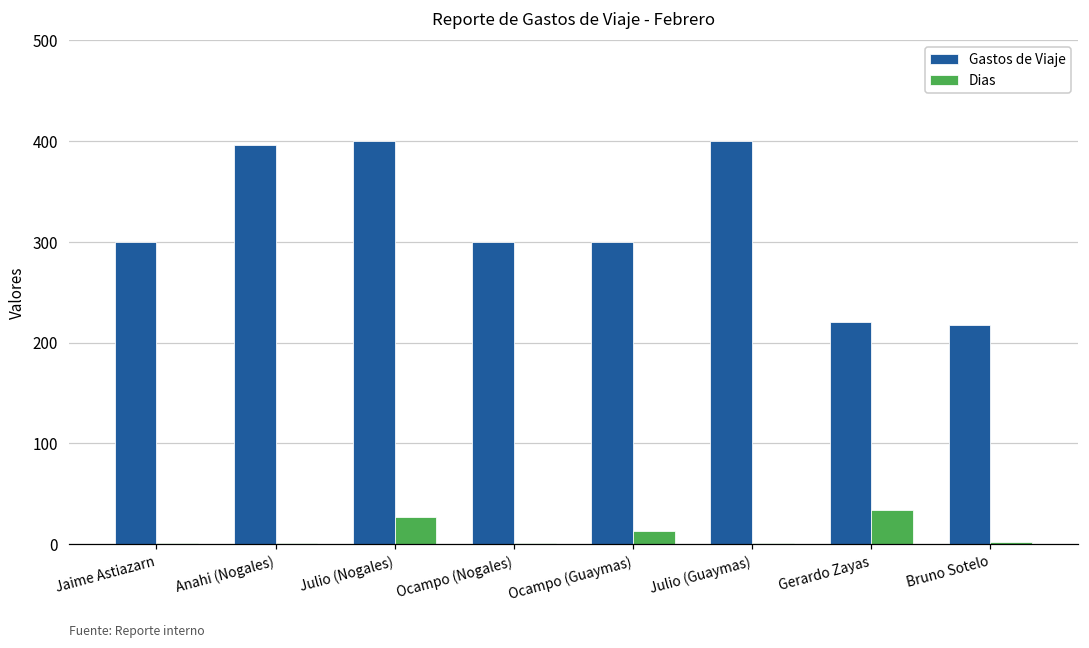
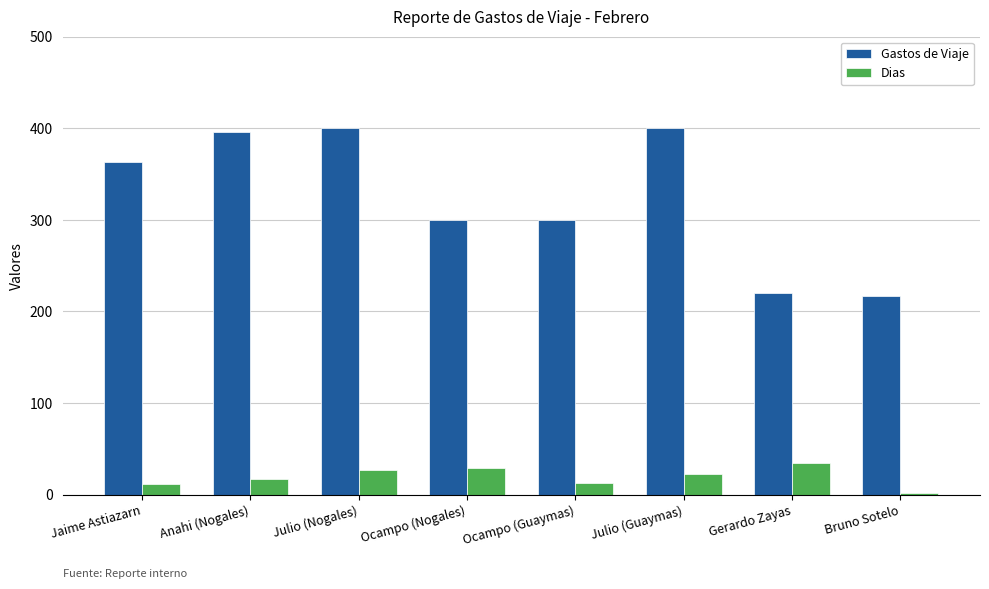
Gastos de Viaje, Jaime Astiazarn: 300 -> 360
Dias, Jaime Astiazarn: 0 -> 10
Dias, Anahi (Nogales): 0 -> 20
Dias, Ocampo (Nogales): 0 -> 30
Dias, Julio (Guaymas): 0 -> 20
